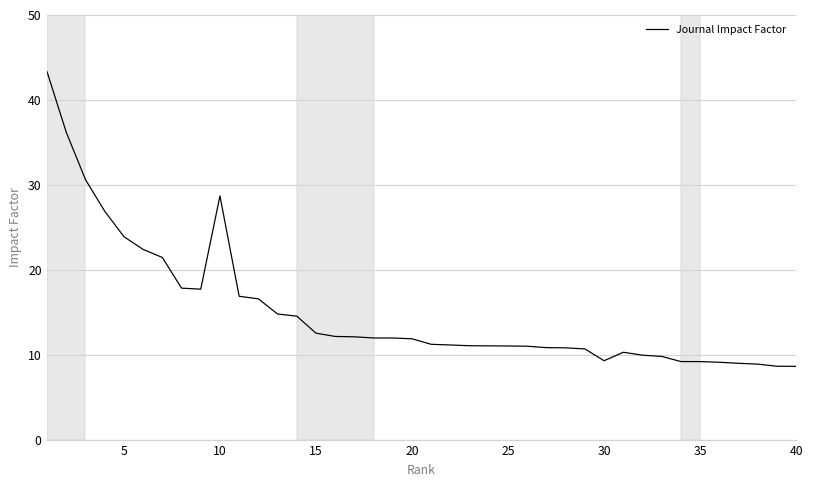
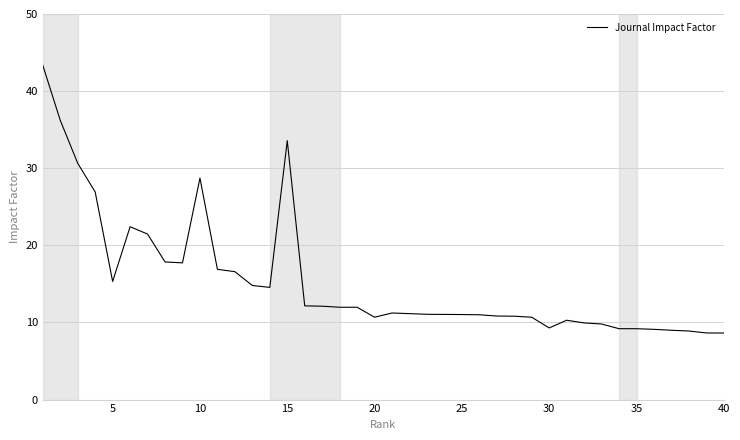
5: 24 -> 15
15: 13 -> 34
20: 12 -> 11
